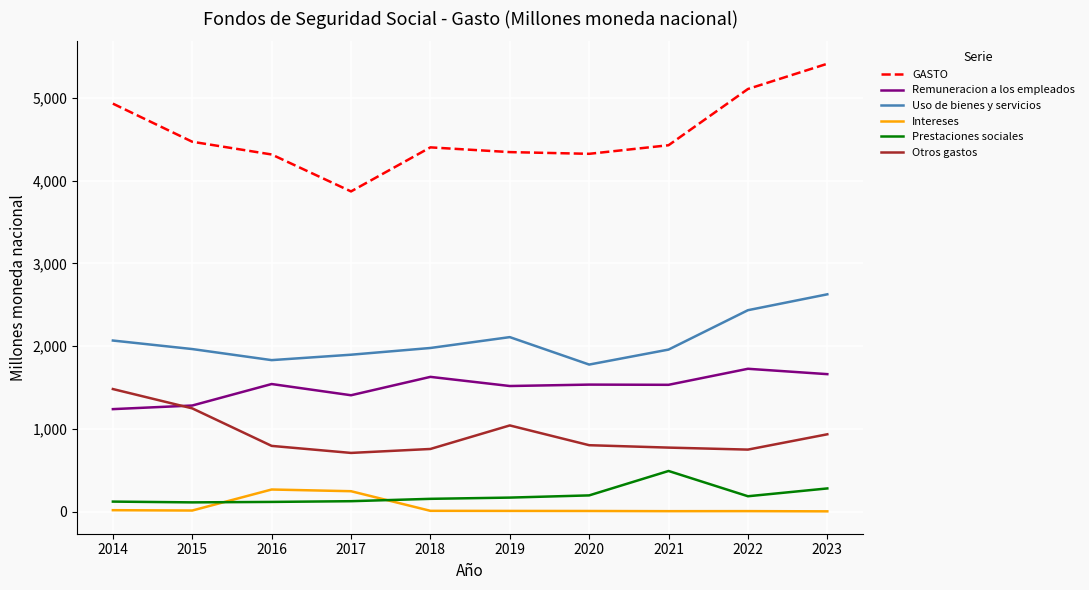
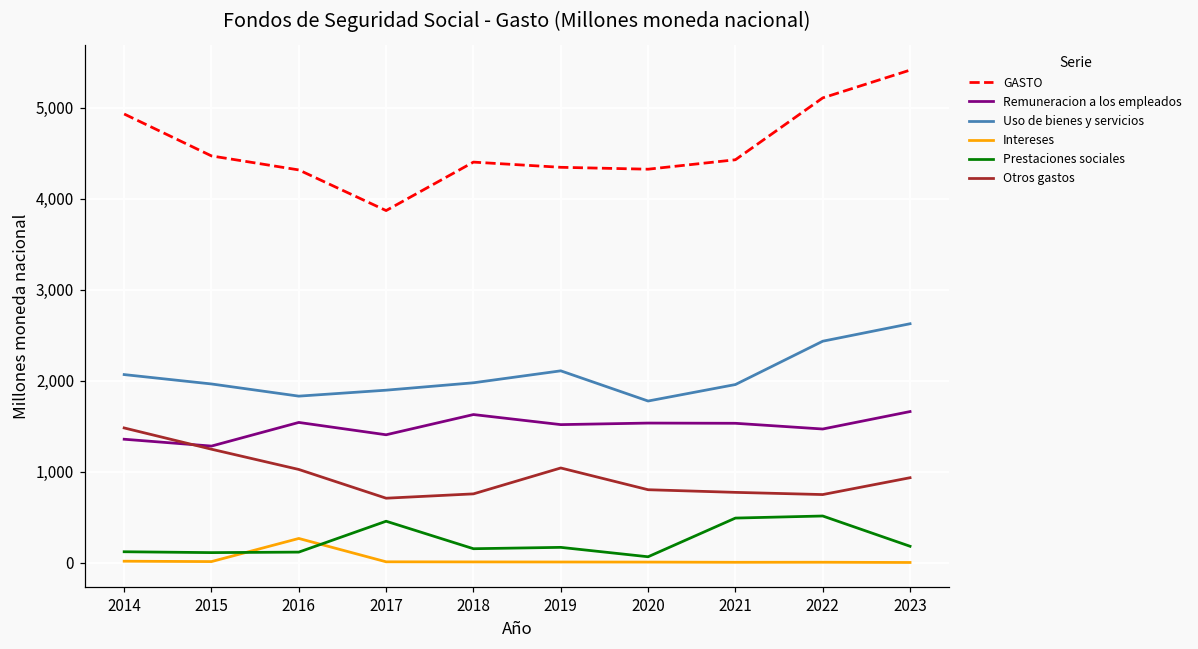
Remuneracion a los empleados, 2014: 1,200 -> 1,400
Otros gastos, 2016: 800 -> 1,000
Intereses, 2017: 200 -> 0
Prestaciones sociales, 2017: 100 -> 500
Prestaciones sociales, 2020: 200 -> 100
Remuneracion a los empleados, 2022: 1,700 -> 1,500
Prestaciones sociales, 2022: 200 -> 500
Prestaciones sociales, 2023: 300 -> 200
